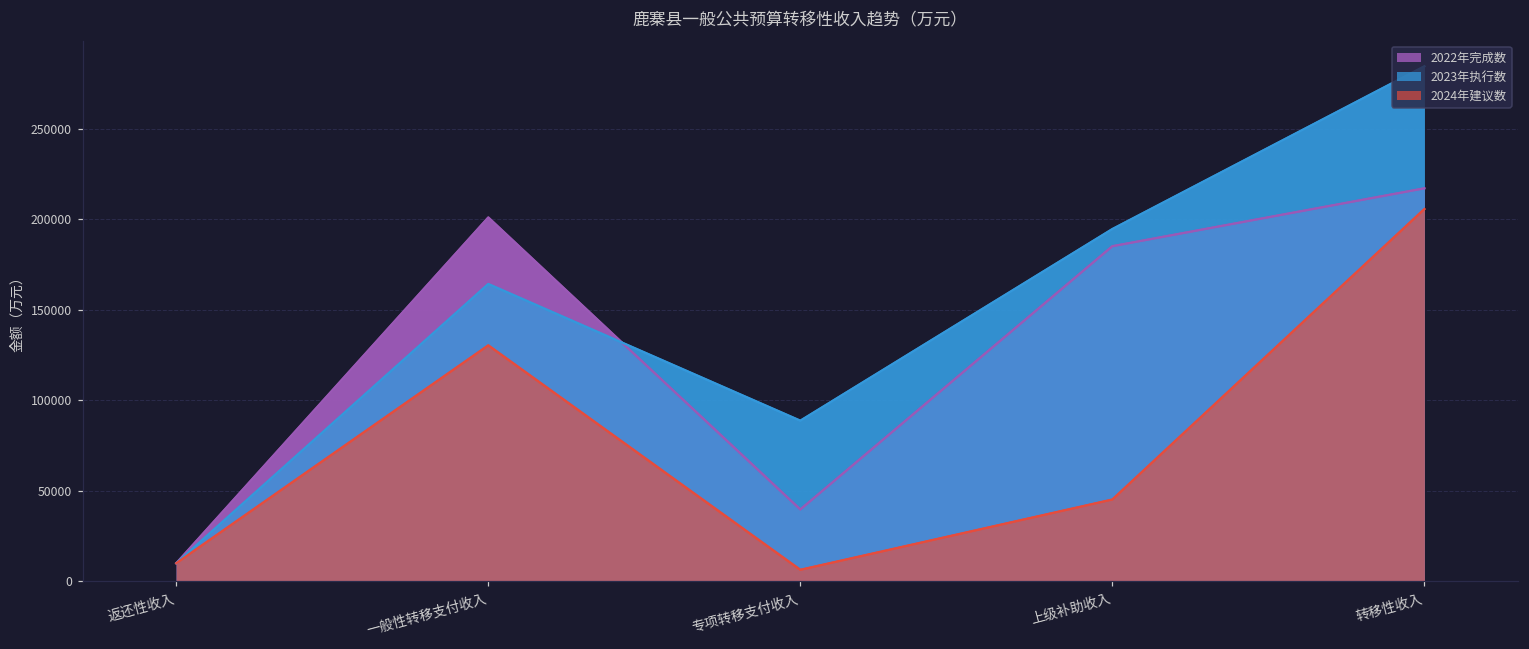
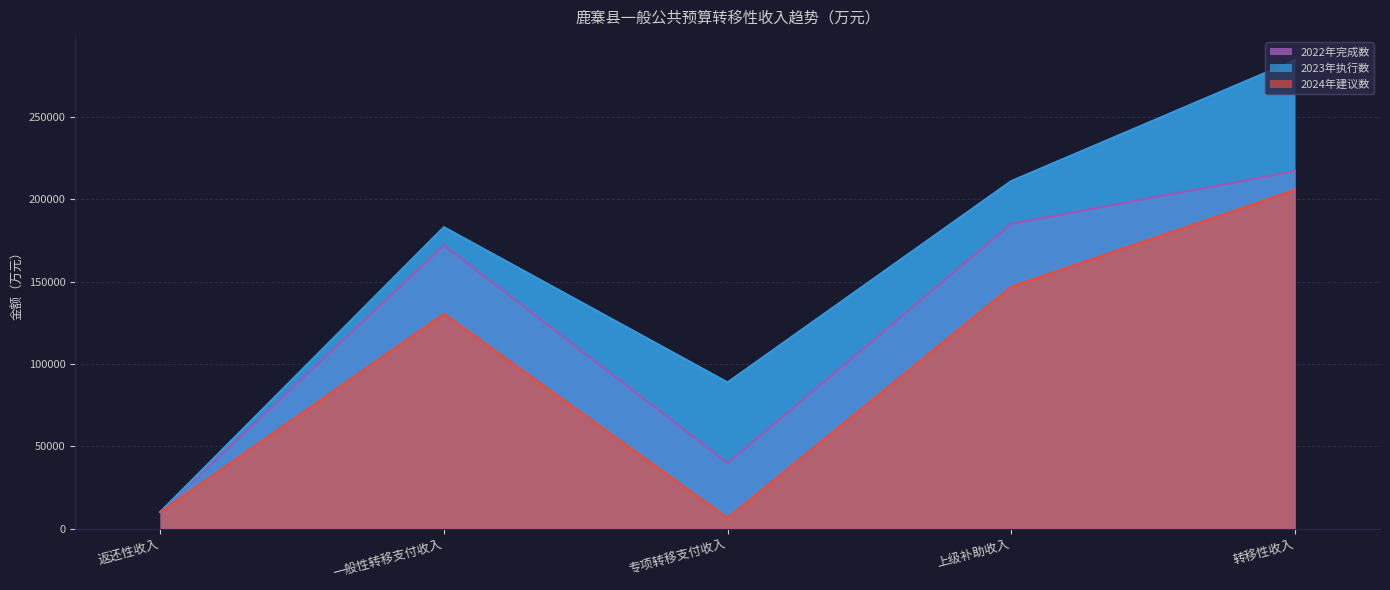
2022年完成数, 一般性转移支付收入: 201000 -> 172000
2023年执行数, 一般性转移支付收入: 164000 -> 183000
2023年执行数, 上级补助收入: 195000 -> 211000
2024年建议数, 上级补助收入: 45000 -> 147000
